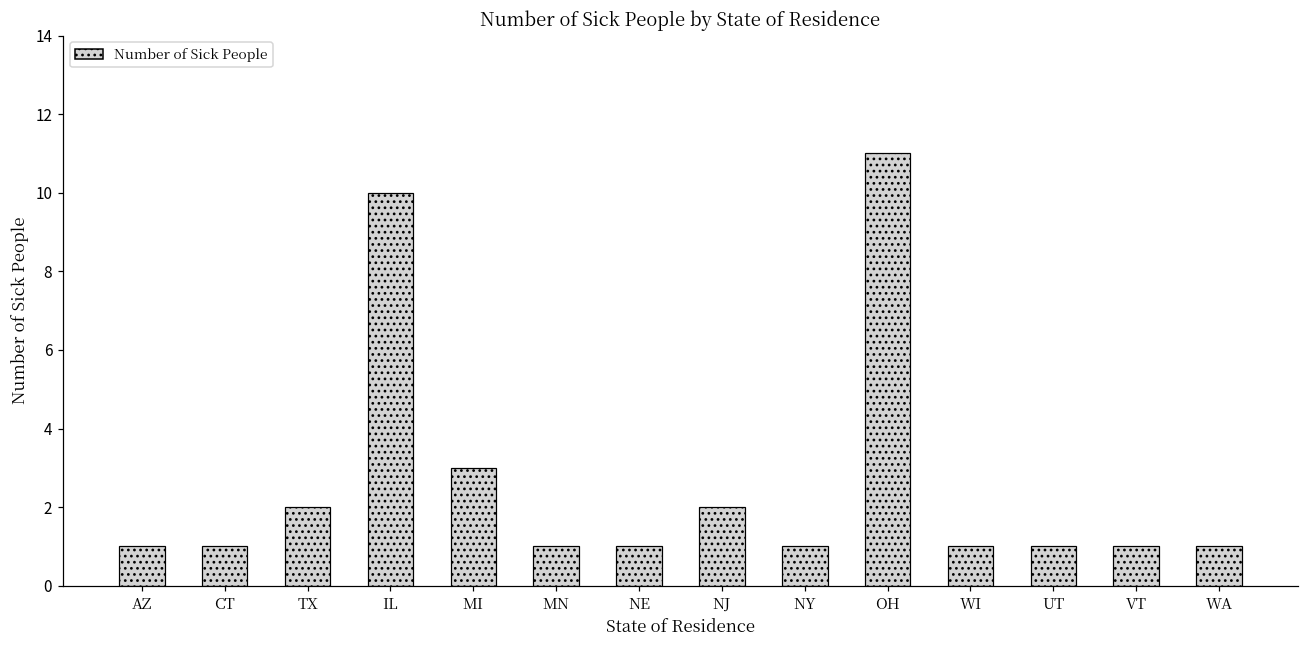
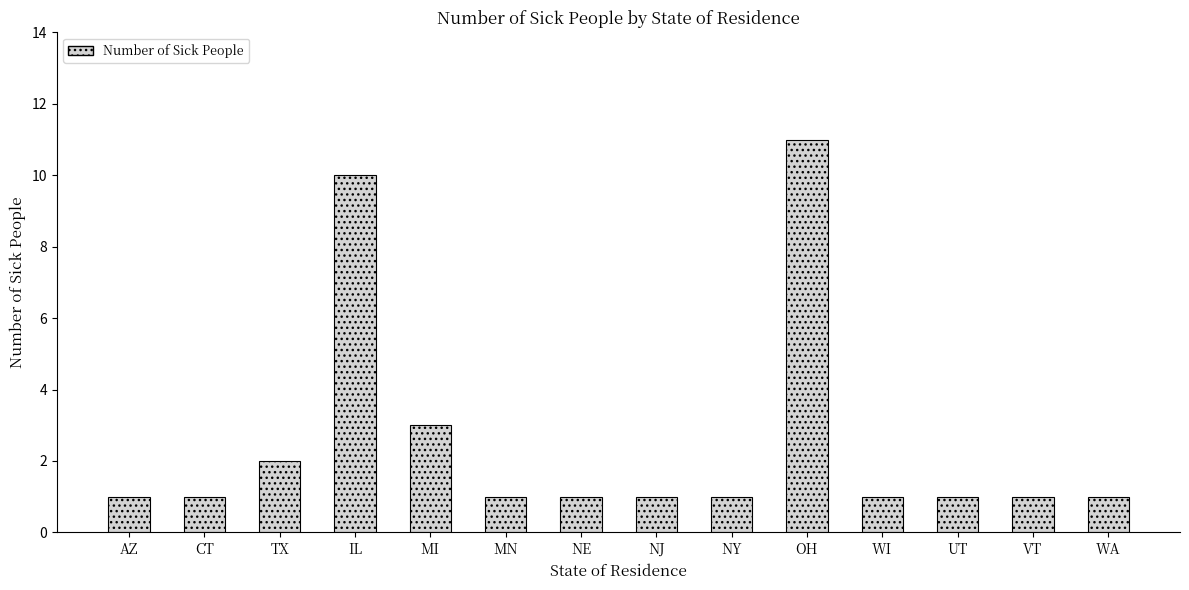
NJ: 2 -> 1
